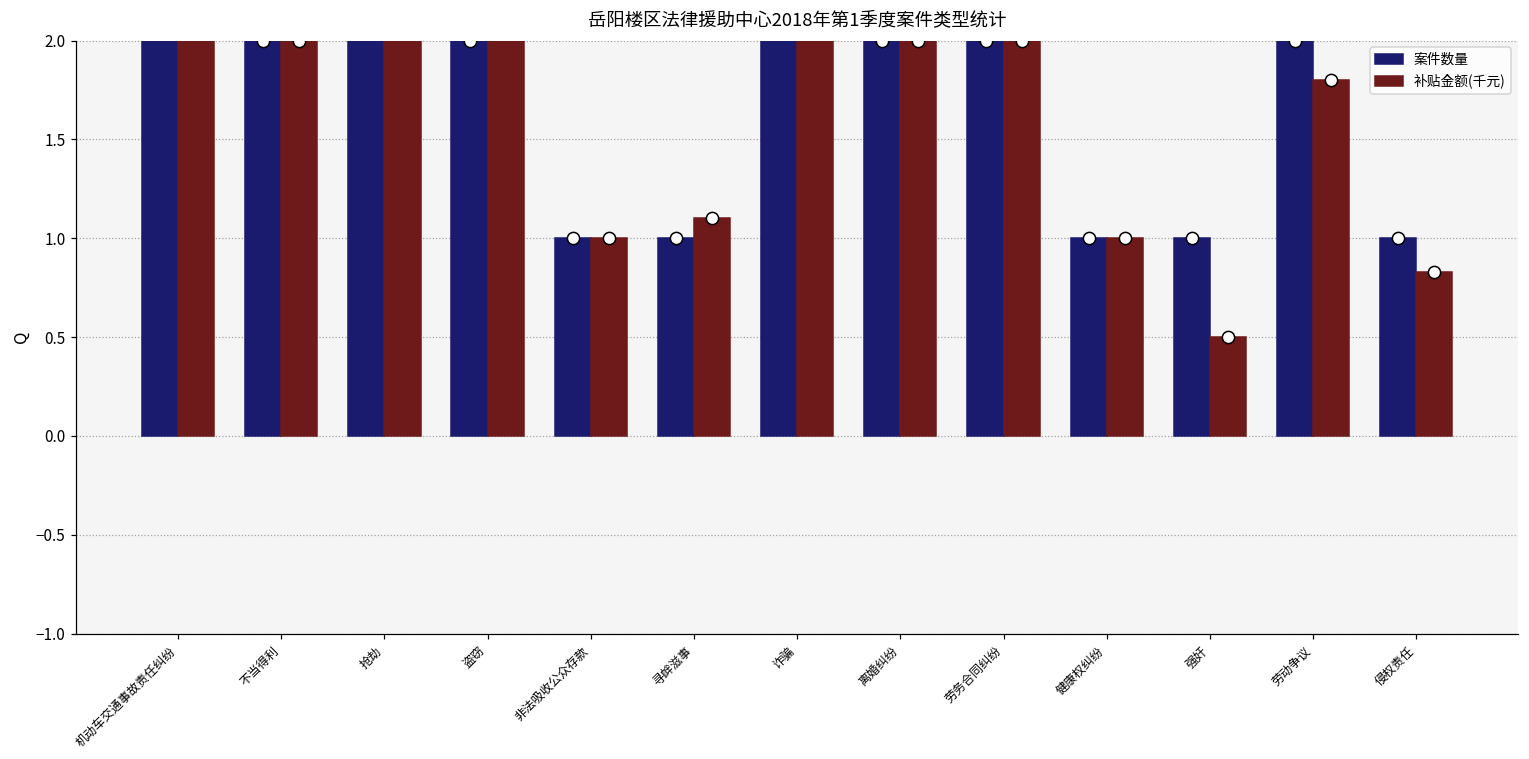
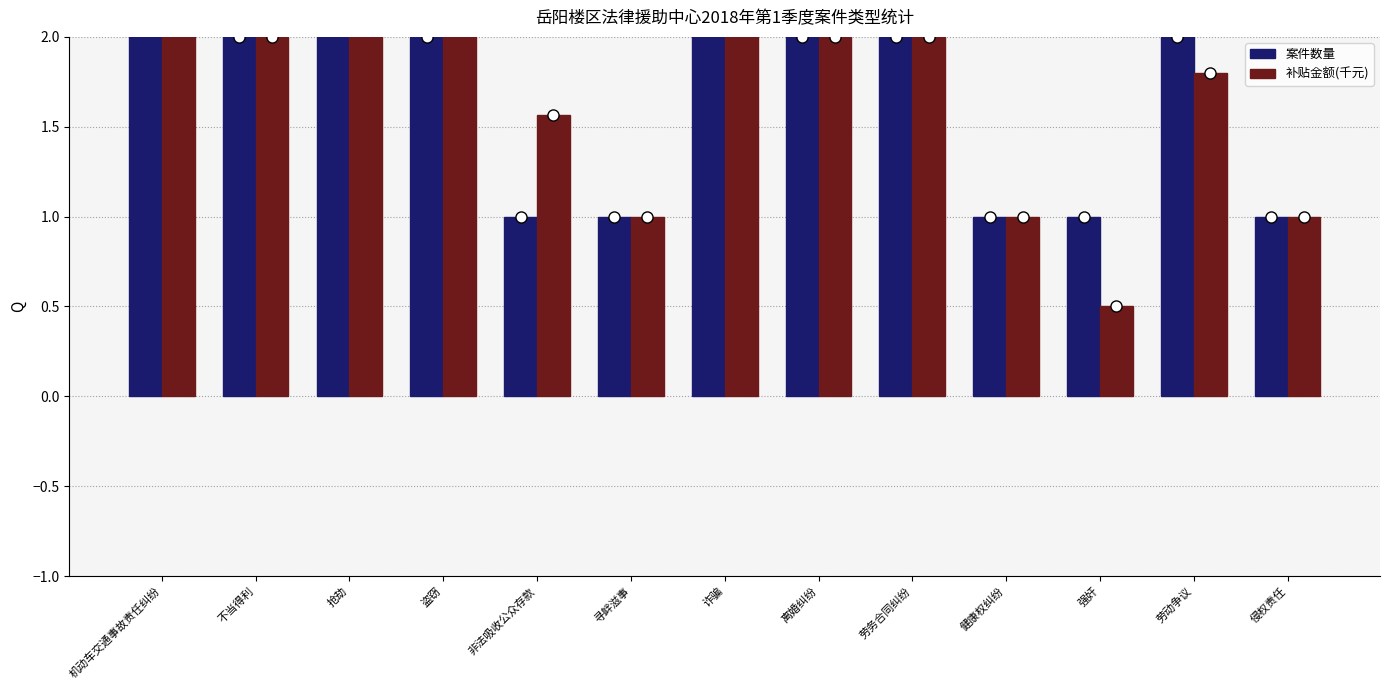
补贴金额(千元), 非法吸收公众存款: 1.00 -> 1.57
补贴金额(千元), 寻衅滋事: 1.11 -> 1.00
补贴金额(千元), 侵权责任: 0.83 -> 1.00
